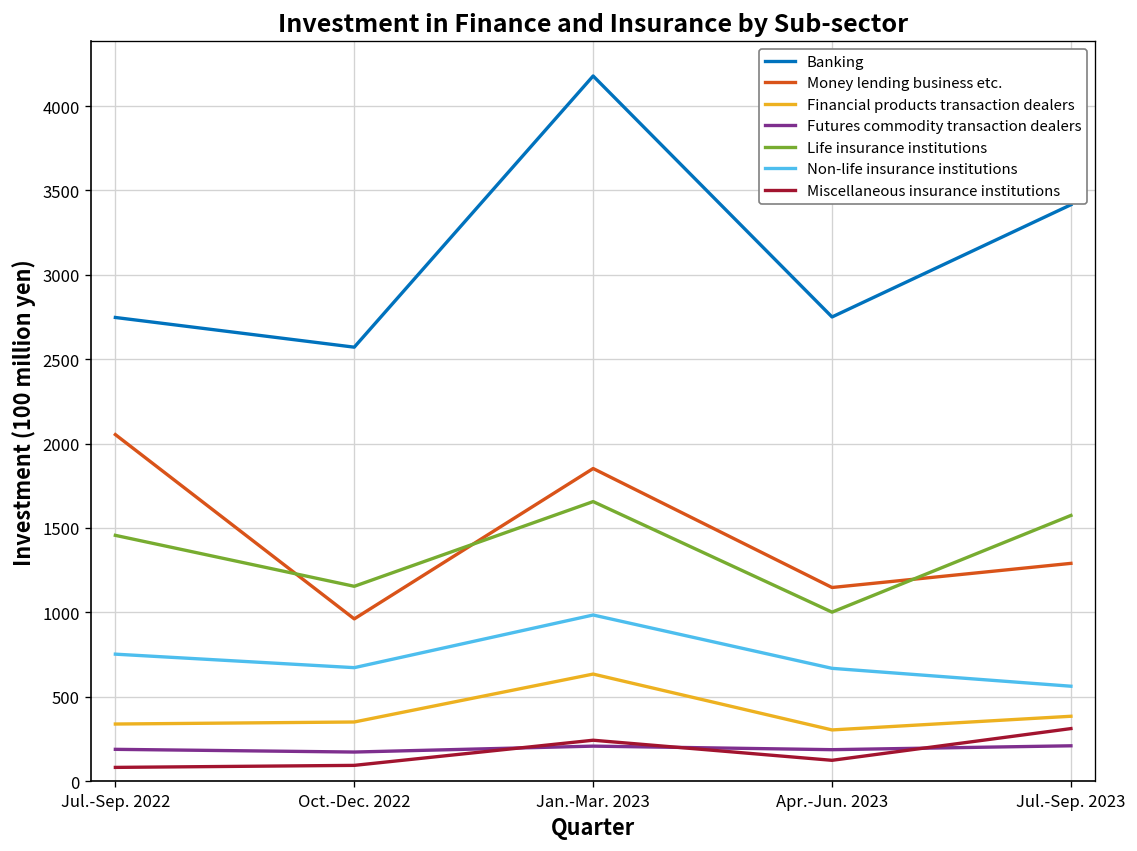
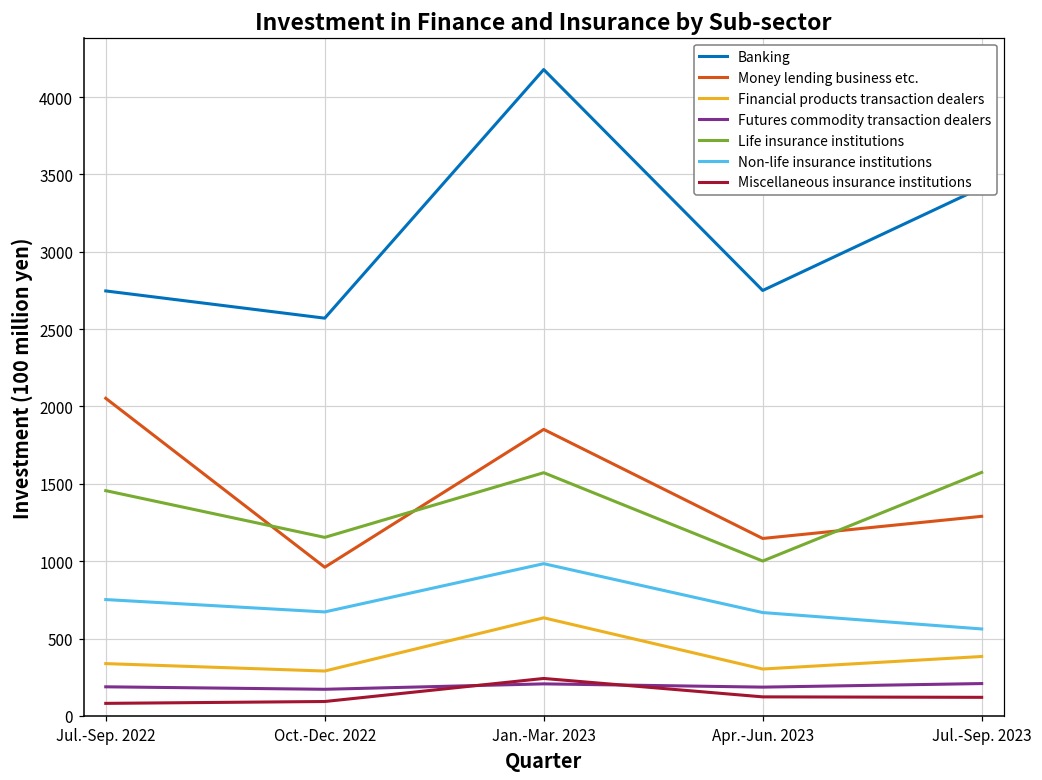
Financial products transaction dealers, Oct.-Dec. 2022: 350 -> 290
Life insurance institutions, Jan.-Mar. 2023: 1660 -> 1570
Miscellaneous insurance institutions, Jul.-Sep. 2023: 310 -> 120
